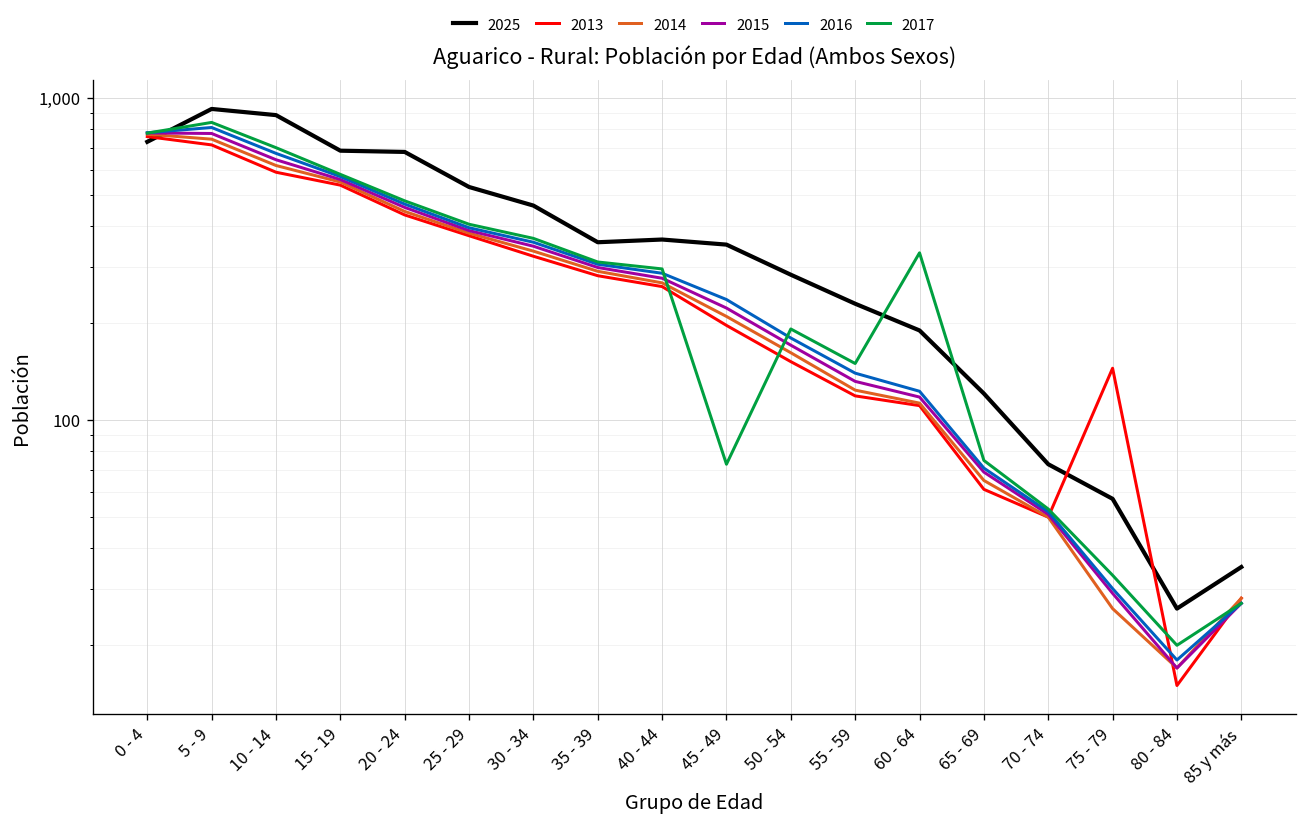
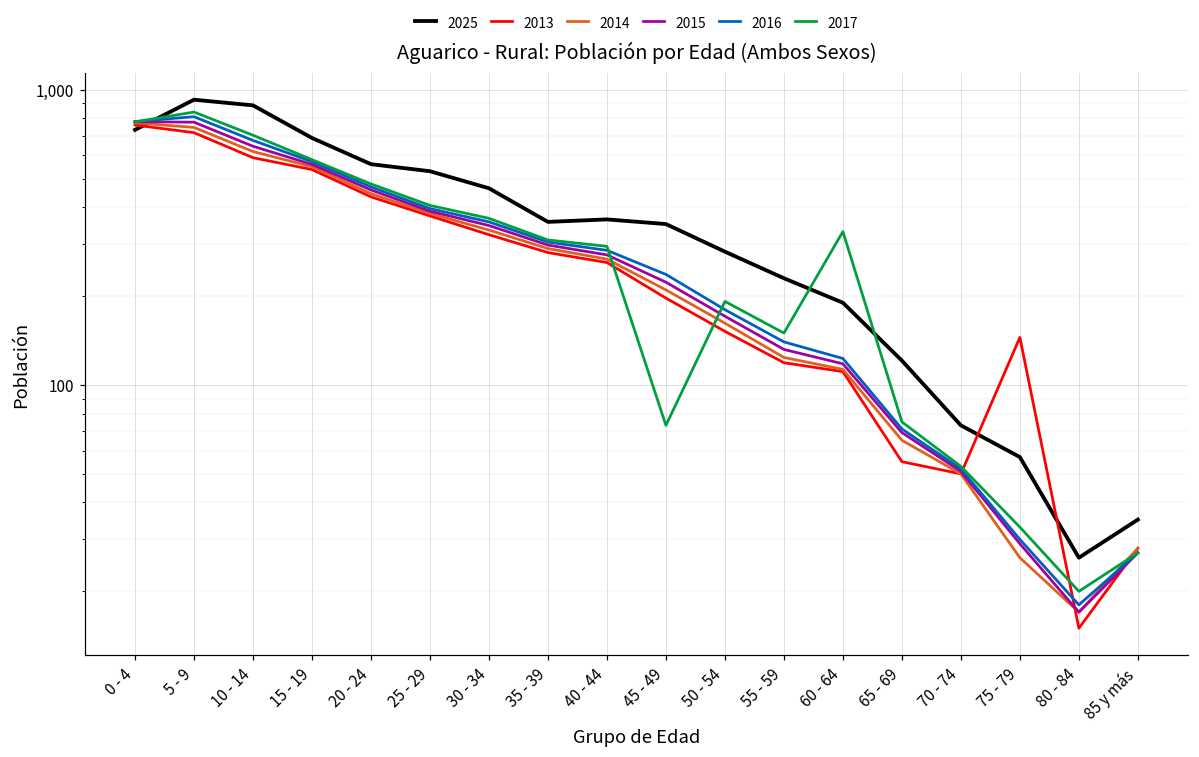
2025, 20 - 24: 680 -> 560
2013, 65 - 69: 61 -> 55
